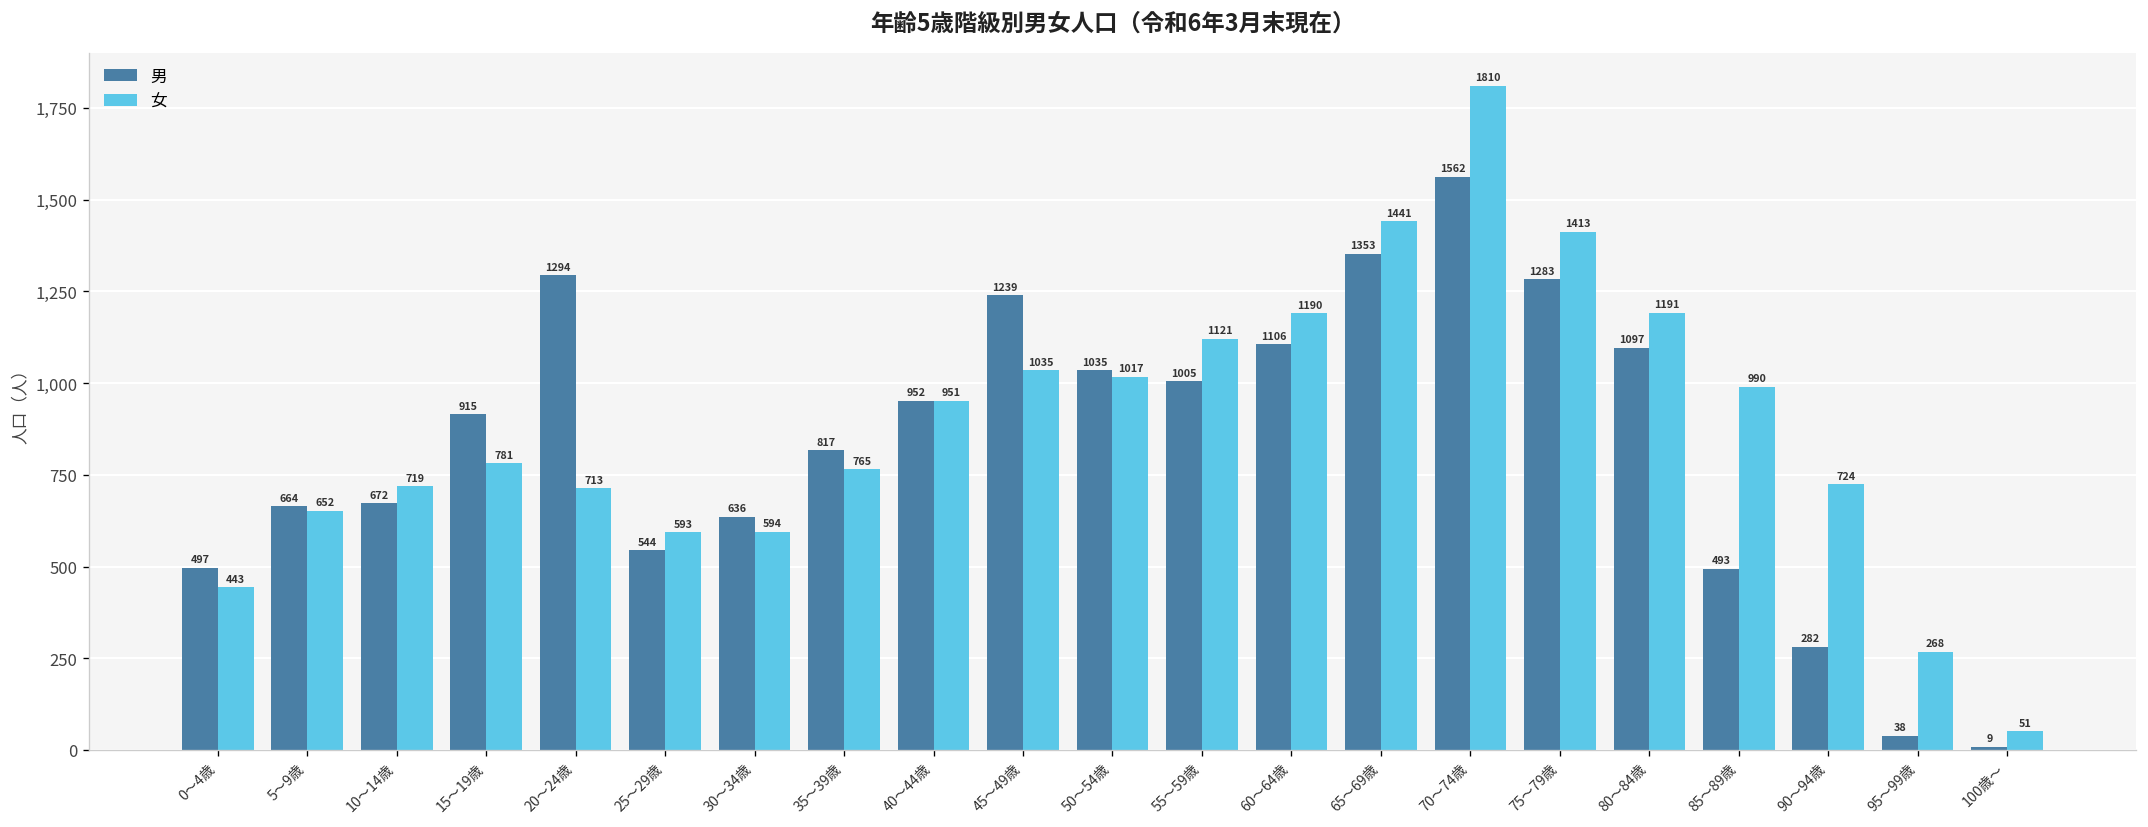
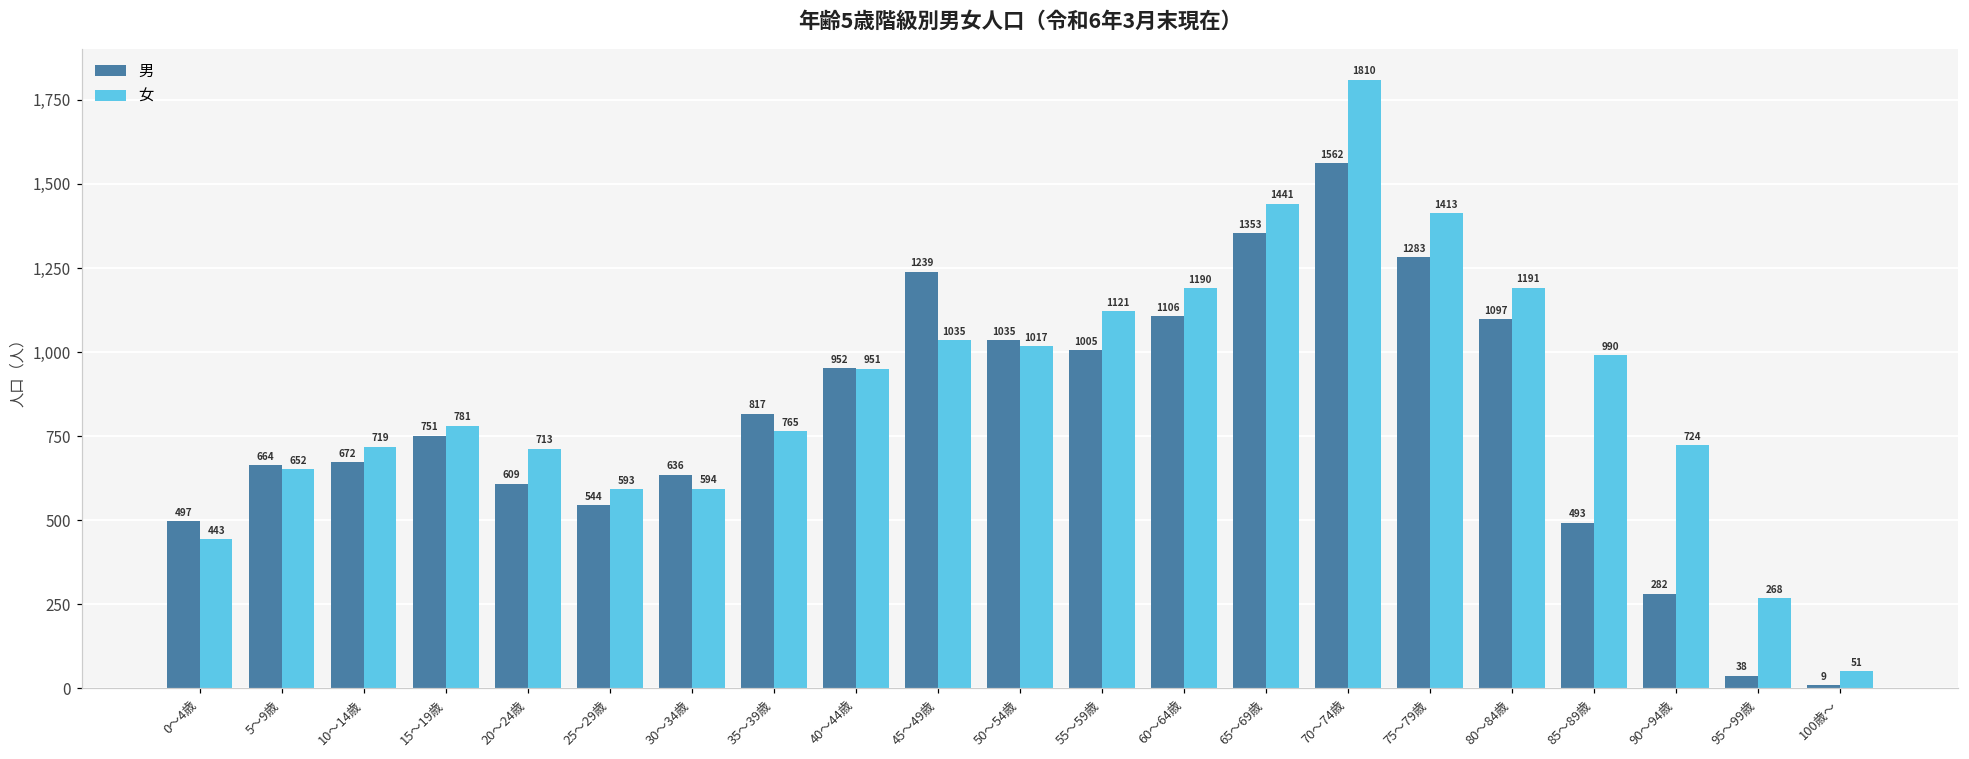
男, 15～19歳: 915 -> 751
男, 20～24歳: 1294 -> 609
